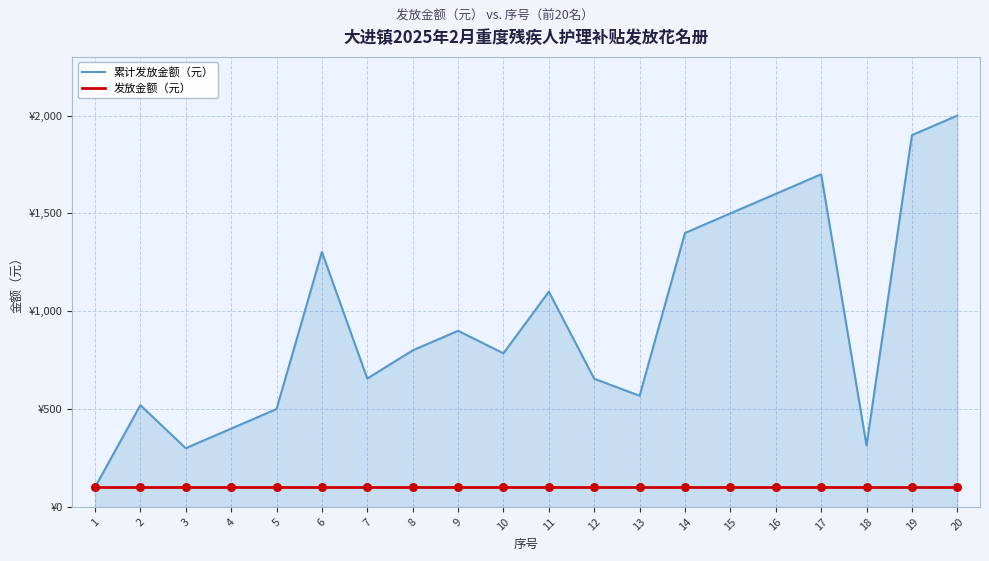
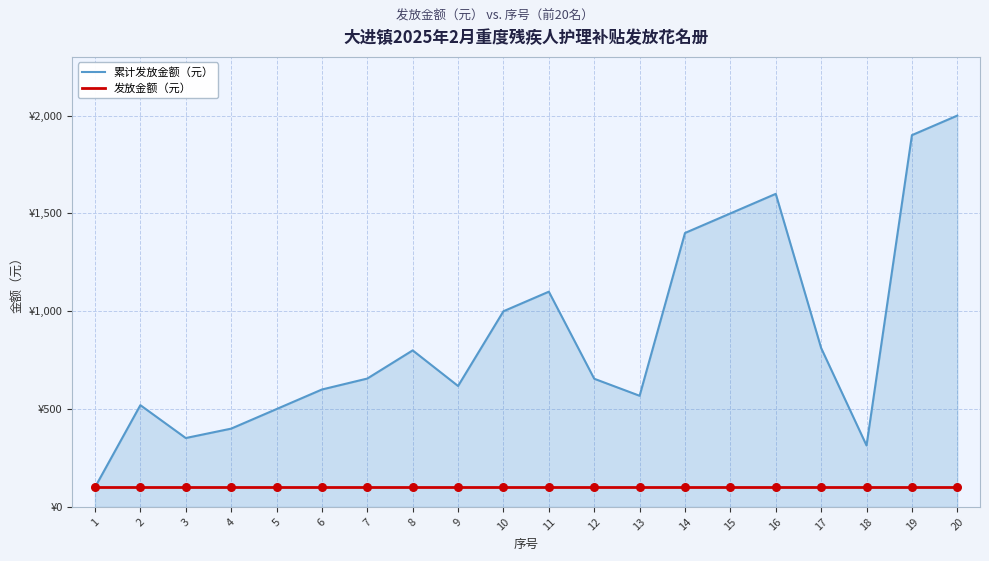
累计发放金额（元）, 3: ¥300 -> ¥350
累计发放金额（元）, 6: ¥1,300 -> ¥600
累计发放金额（元）, 9: ¥900 -> ¥620
累计发放金额（元）, 10: ¥790 -> ¥1,000
累计发放金额（元）, 17: ¥1,700 -> ¥810
